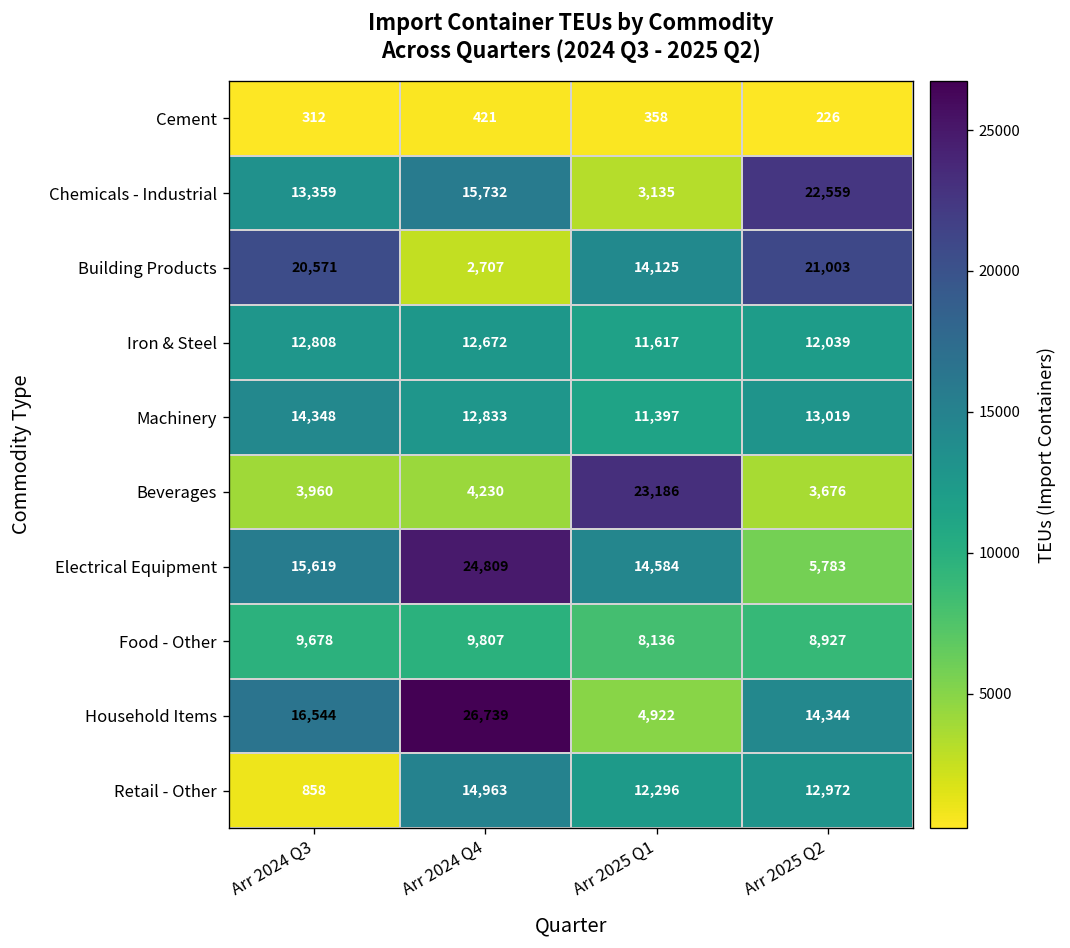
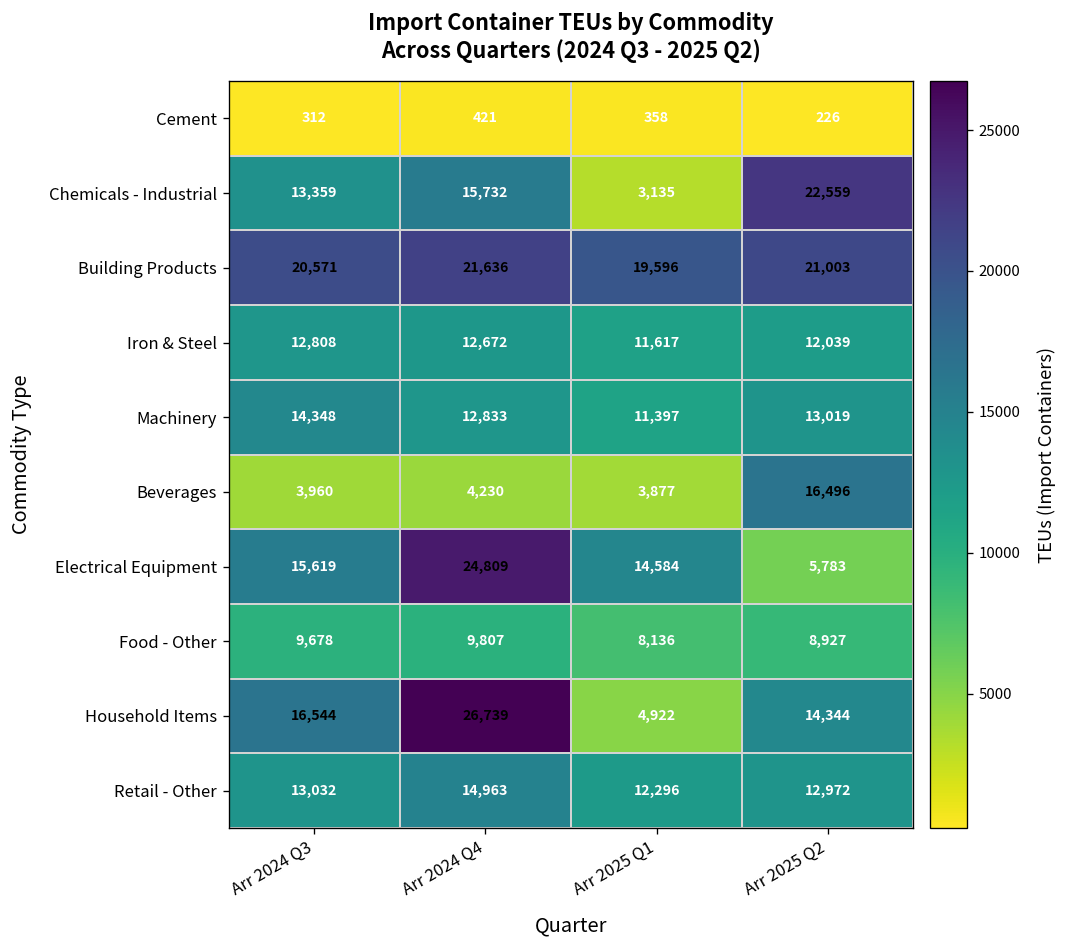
Building Products, Arr 2024 Q4: 2,707 -> 21,636
Building Products, Arr 2025 Q1: 14,125 -> 19,596
Beverages, Arr 2025 Q1: 23,186 -> 3,877
Beverages, Arr 2025 Q2: 3,676 -> 16,496
Retail - Other, Arr 2024 Q3: 858 -> 13,032
